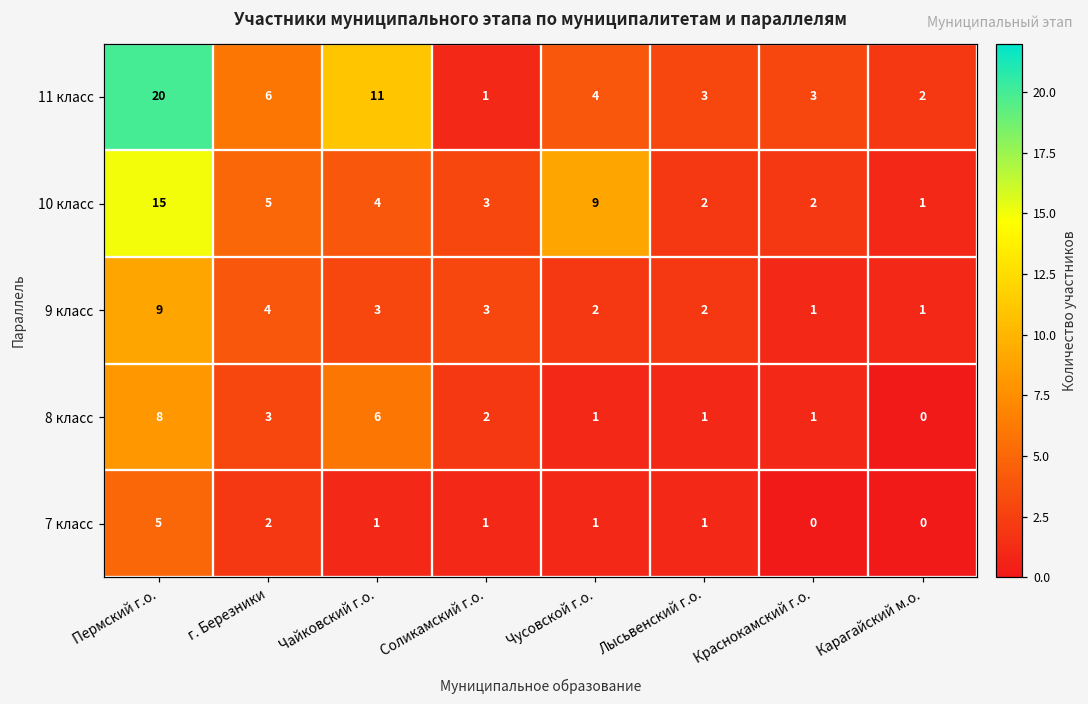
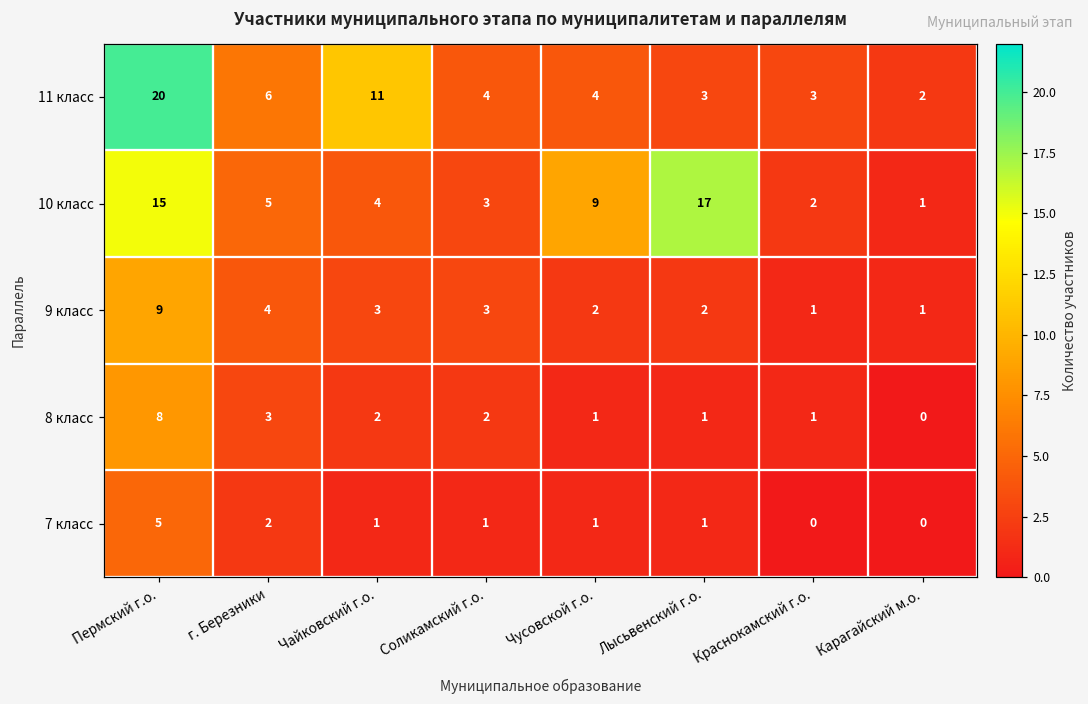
11 класс, Соликамский г.о.: 1 -> 4
10 класс, Лысьвенский г.о.: 2 -> 17
8 класс, Чайковский г.о.: 6 -> 2
